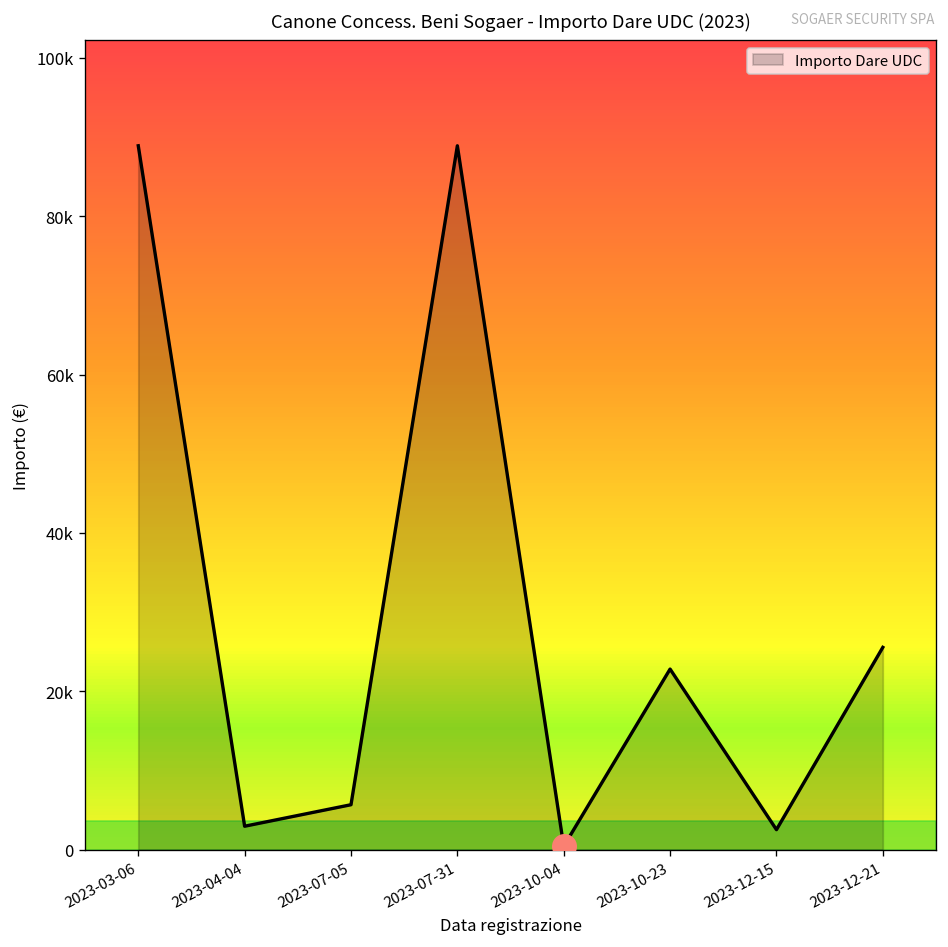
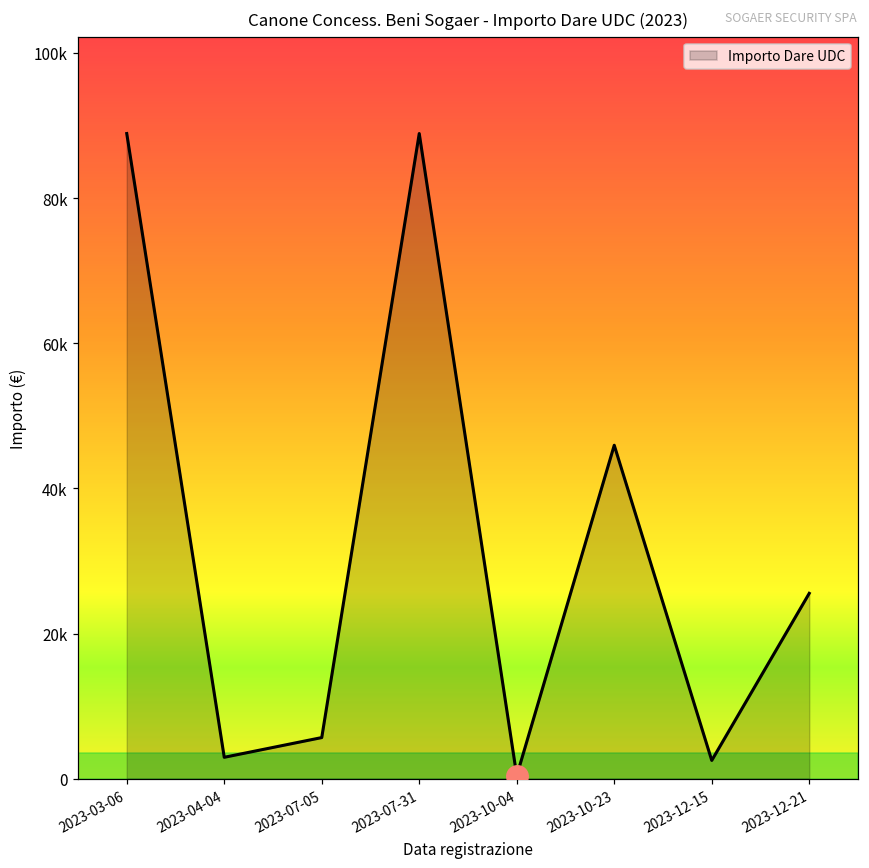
Importo Dare UDC, 2023-10-23: 23000 -> 46000
